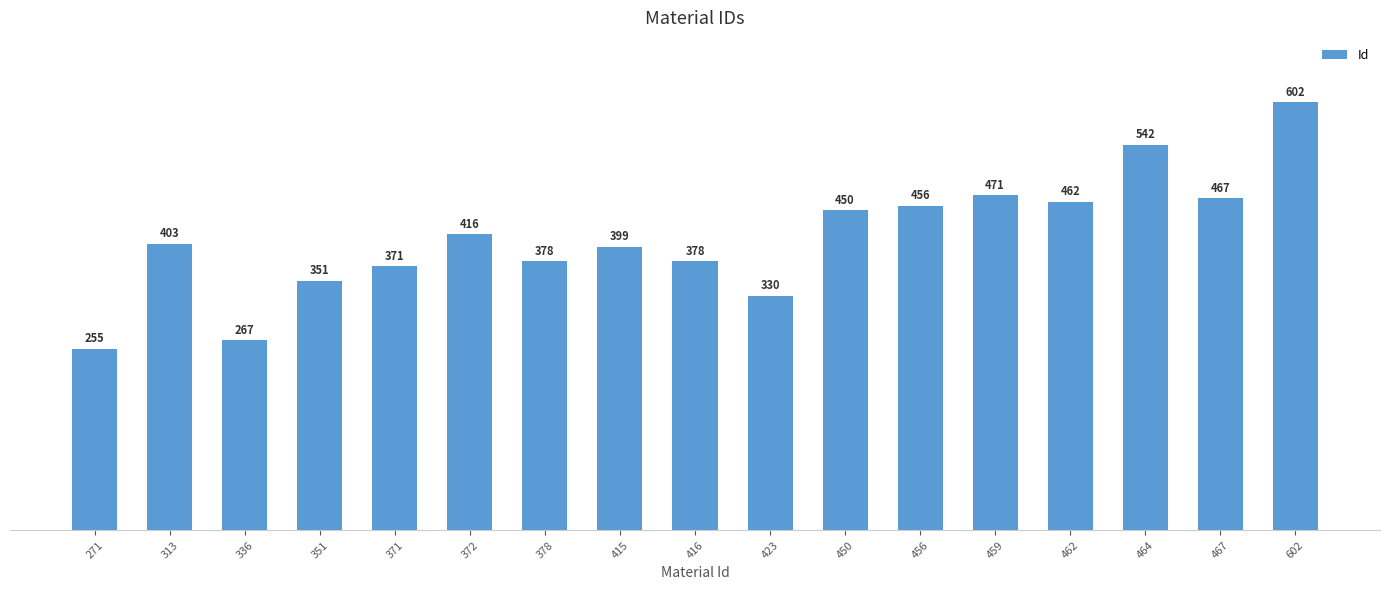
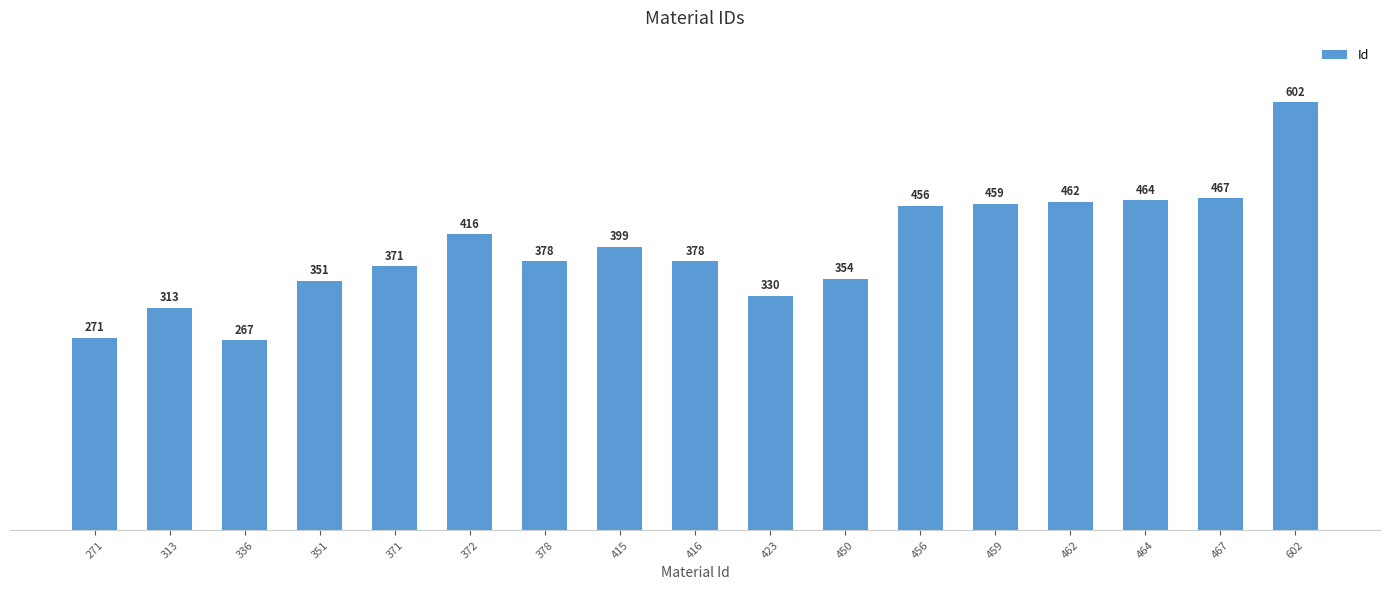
271: 255 -> 271
313: 403 -> 313
450: 450 -> 354
459: 471 -> 459
464: 542 -> 464
